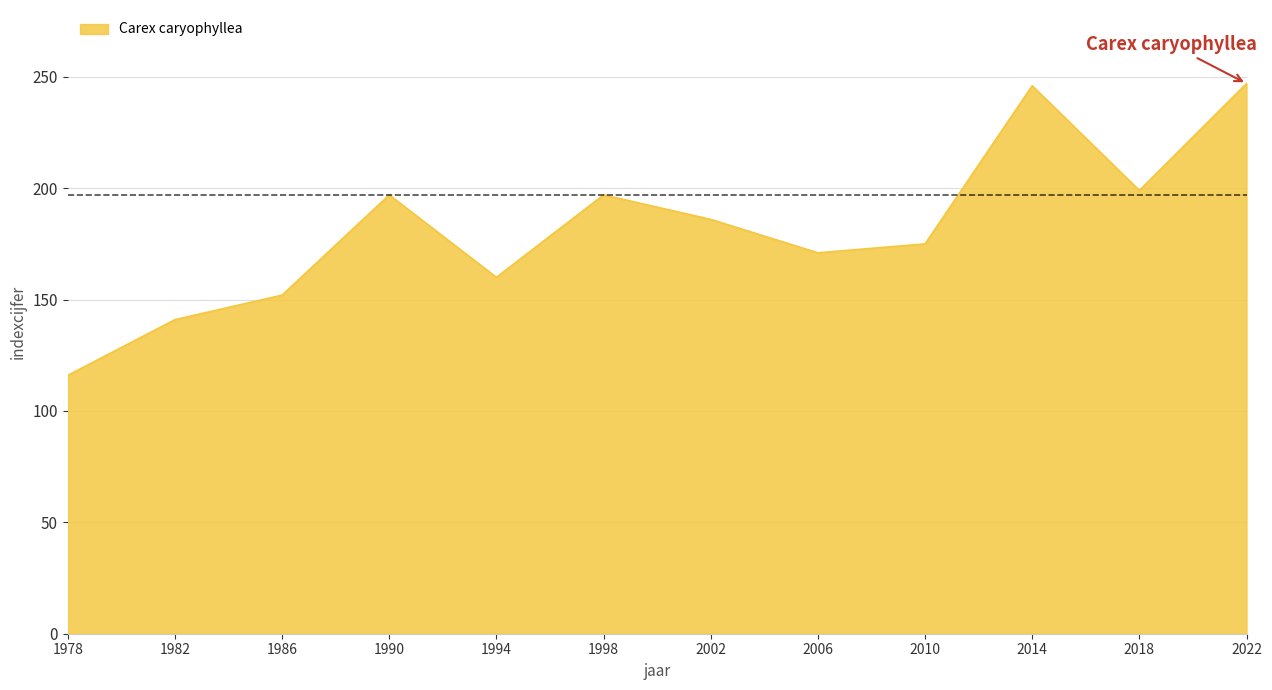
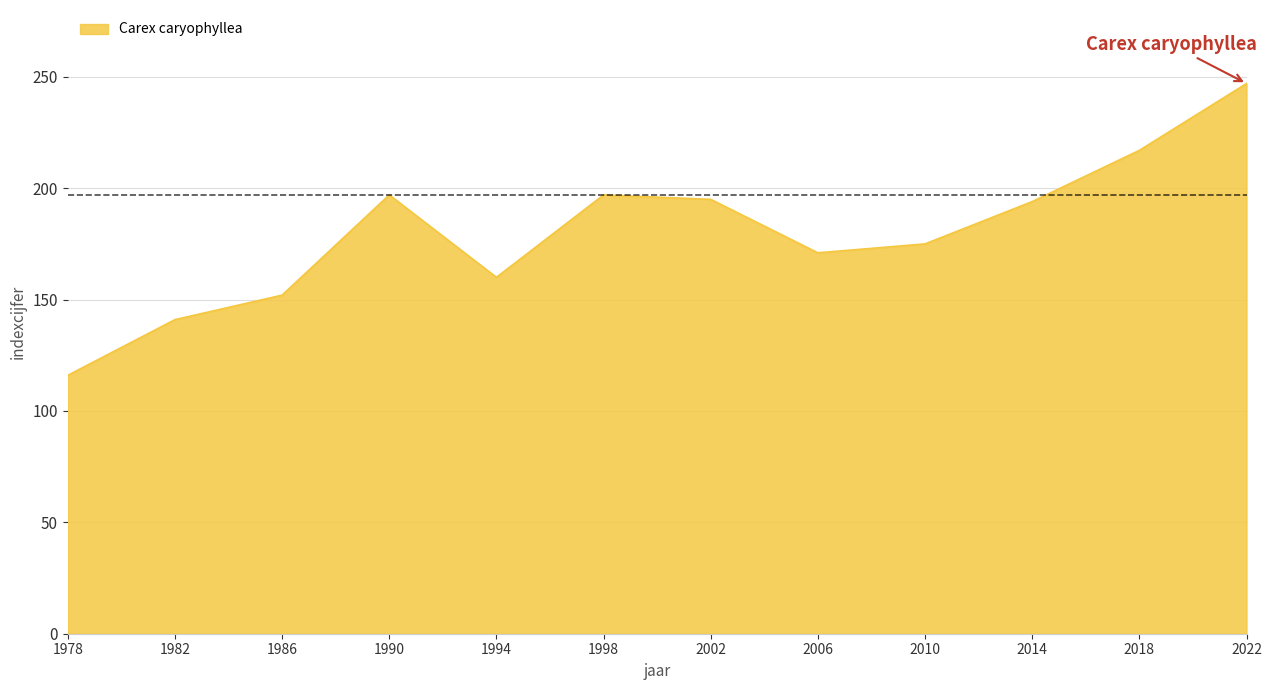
2002: 186 -> 195
2014: 246 -> 194
2018: 199 -> 217
